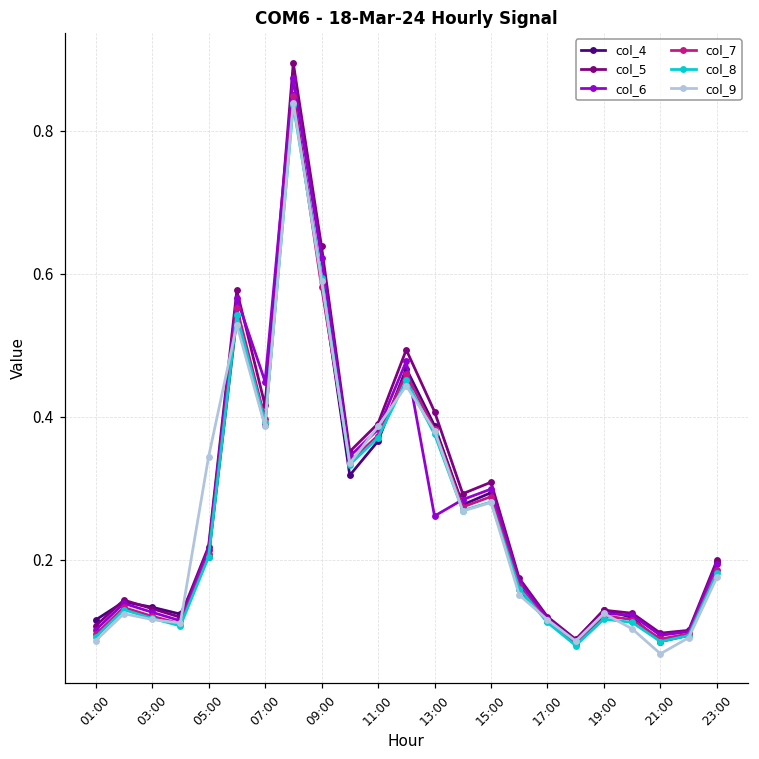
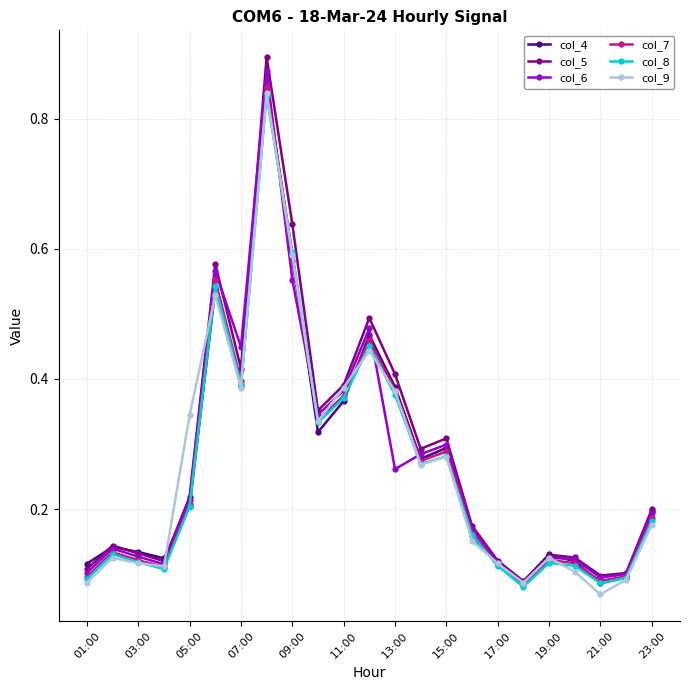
col_6, 09:00: 0.62 -> 0.55
